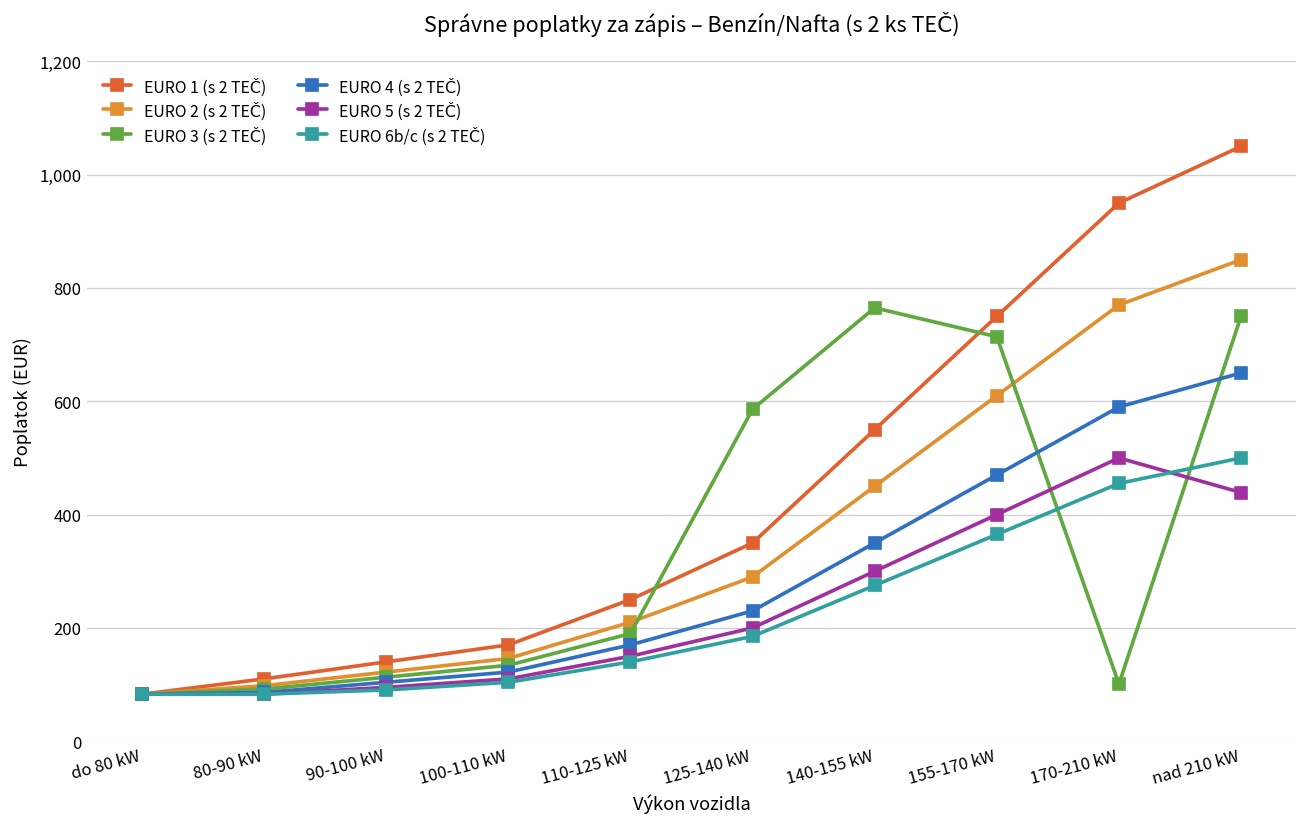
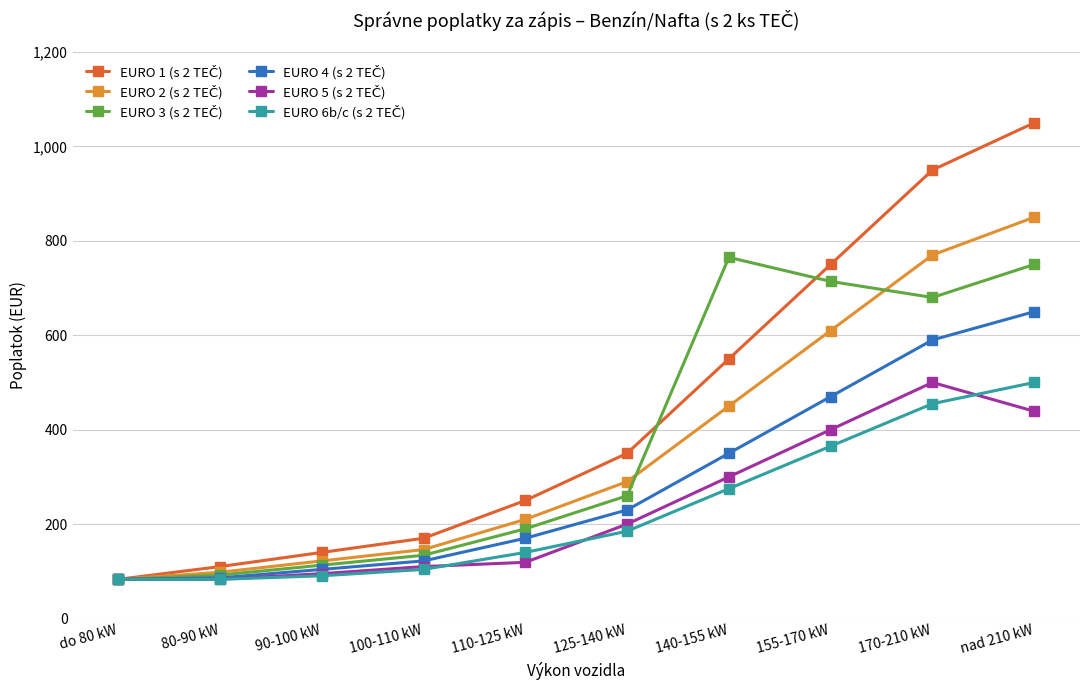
EURO 5 (s 2 TEČ), 110-125 kW: 150 -> 120
EURO 3 (s 2 TEČ), 125-140 kW: 590 -> 260
EURO 3 (s 2 TEČ), 170-210 kW: 100 -> 680
